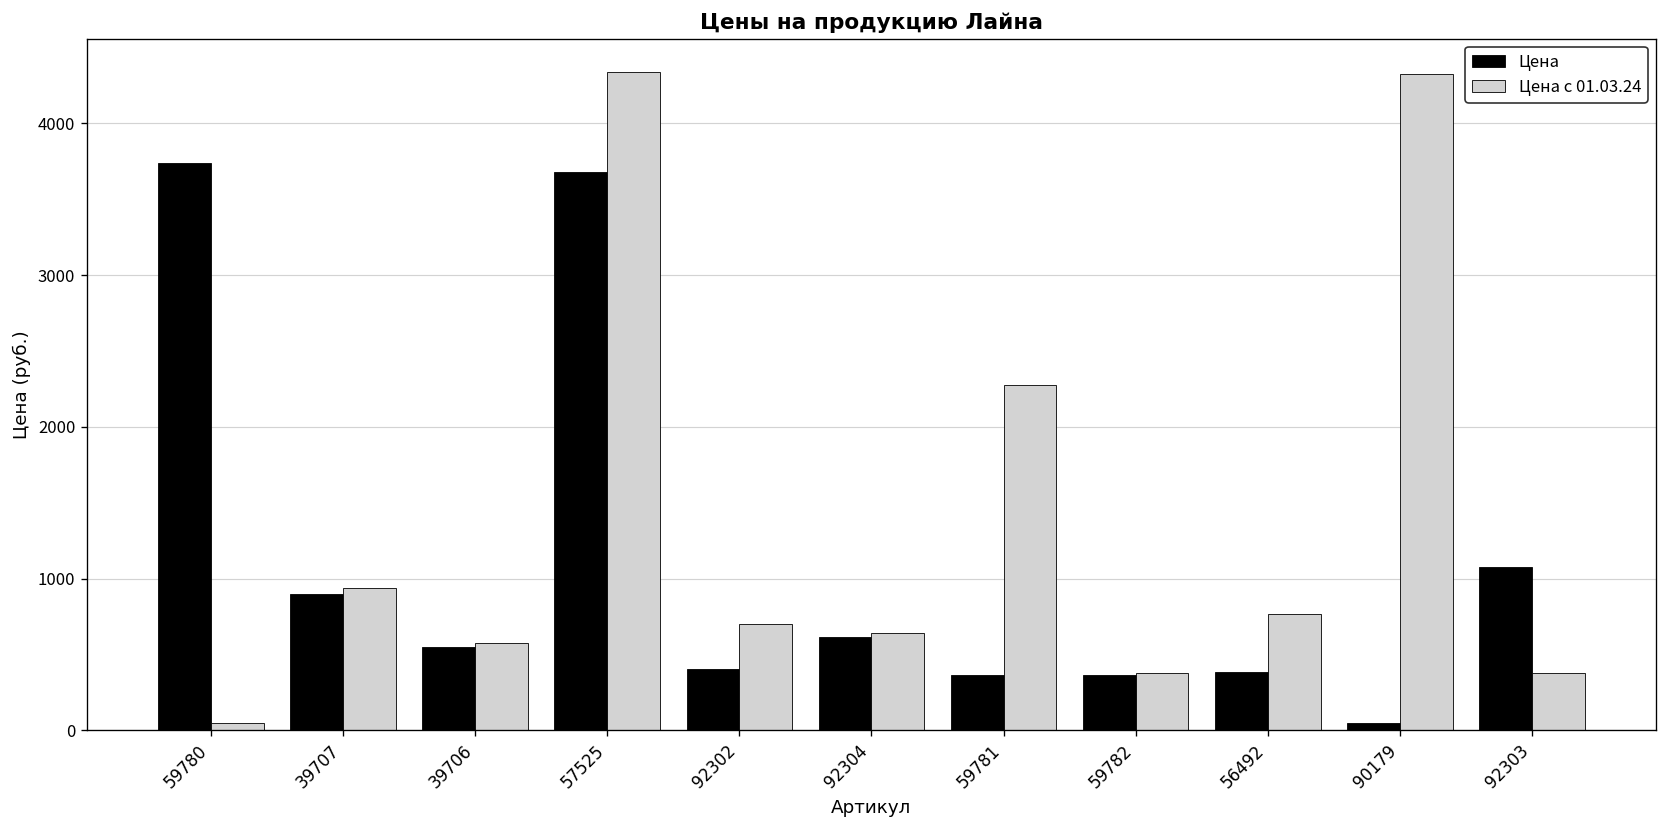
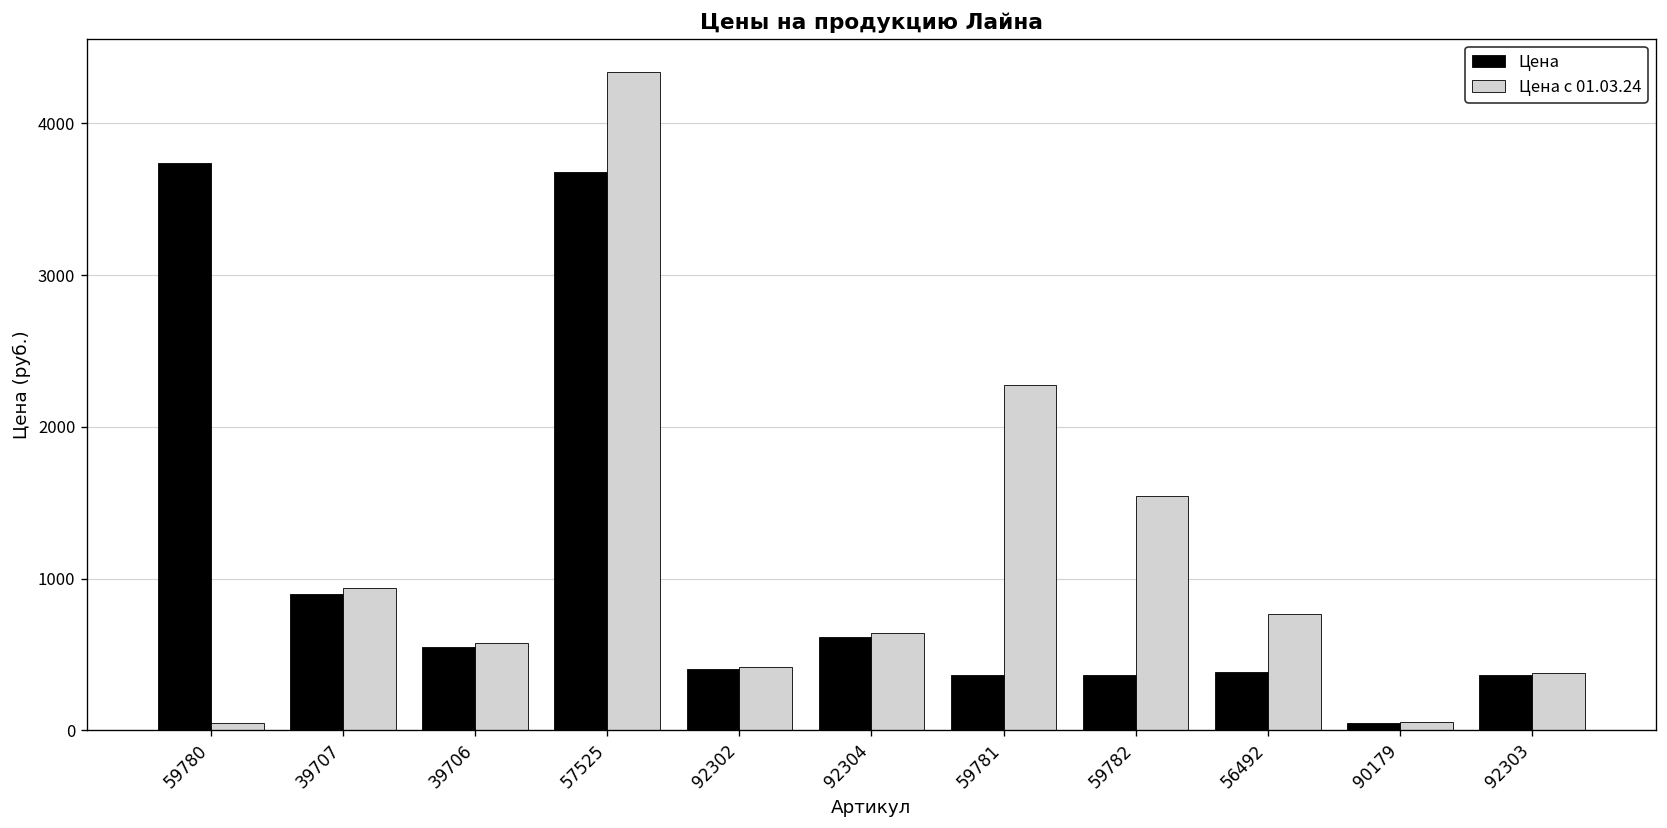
Цена с 01.03.24, 92302: 700 -> 420
Цена с 01.03.24, 59782: 380 -> 1540
Цена с 01.03.24, 90179: 4320 -> 50
Цена, 92303: 1080 -> 360
